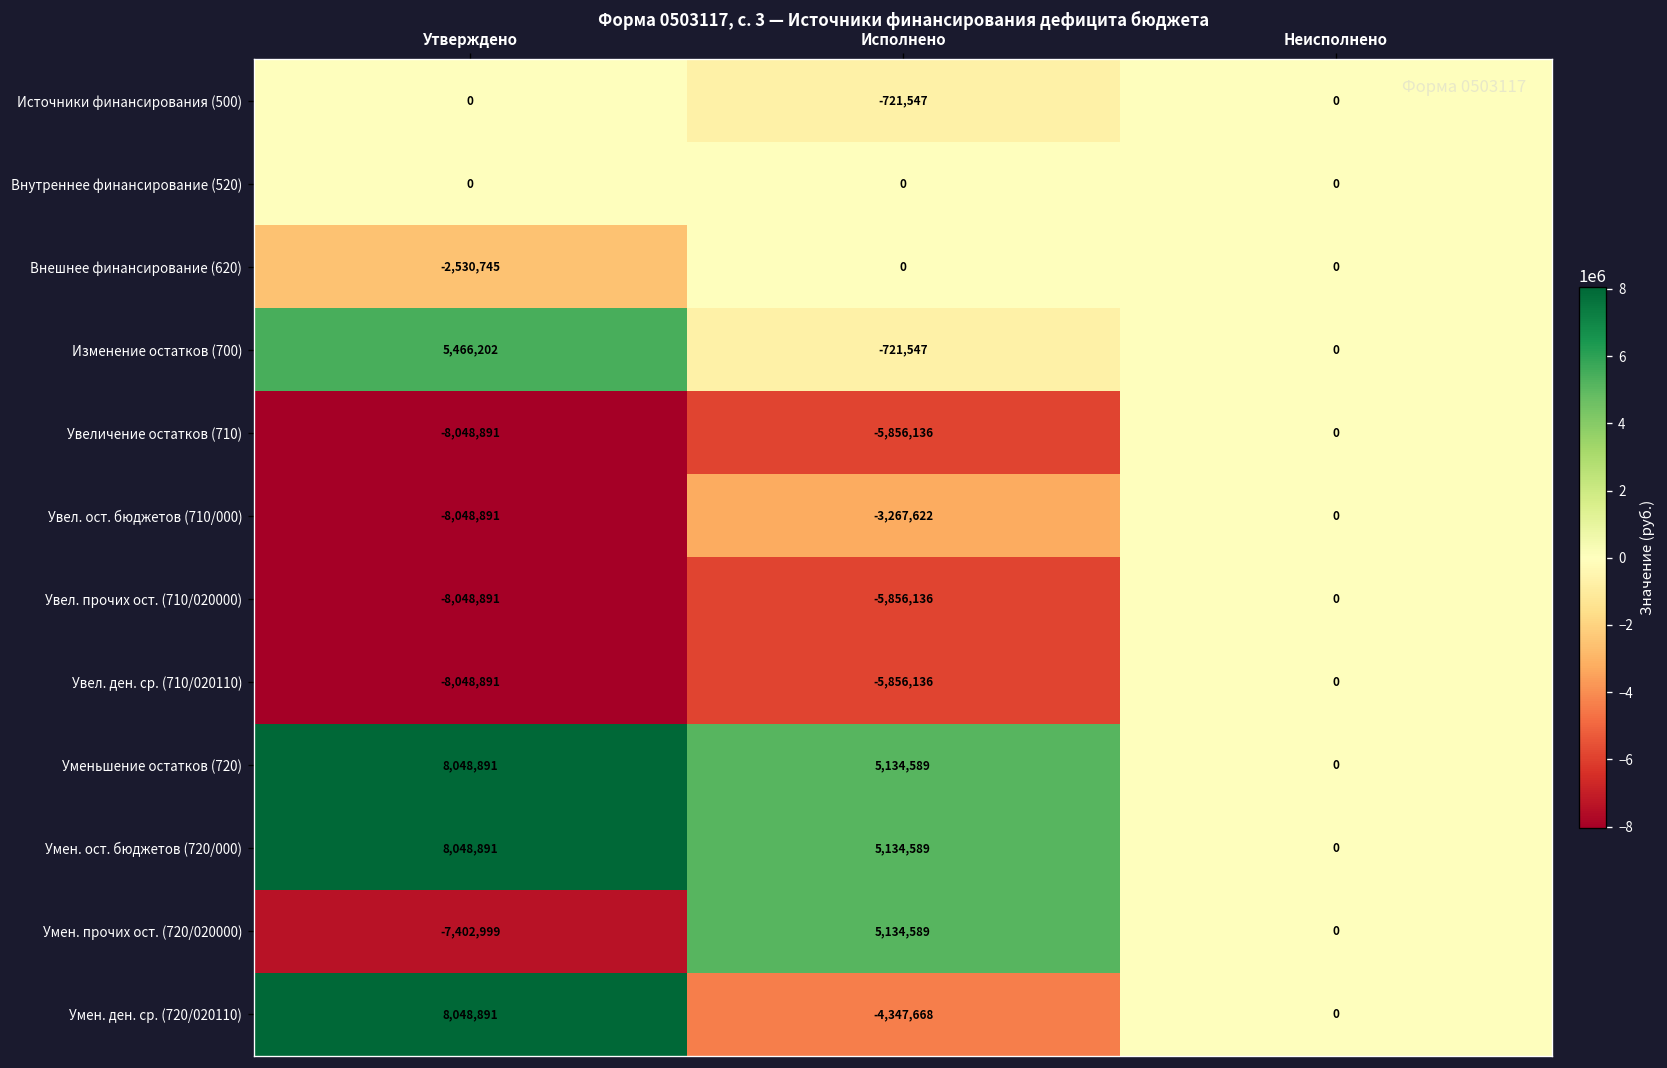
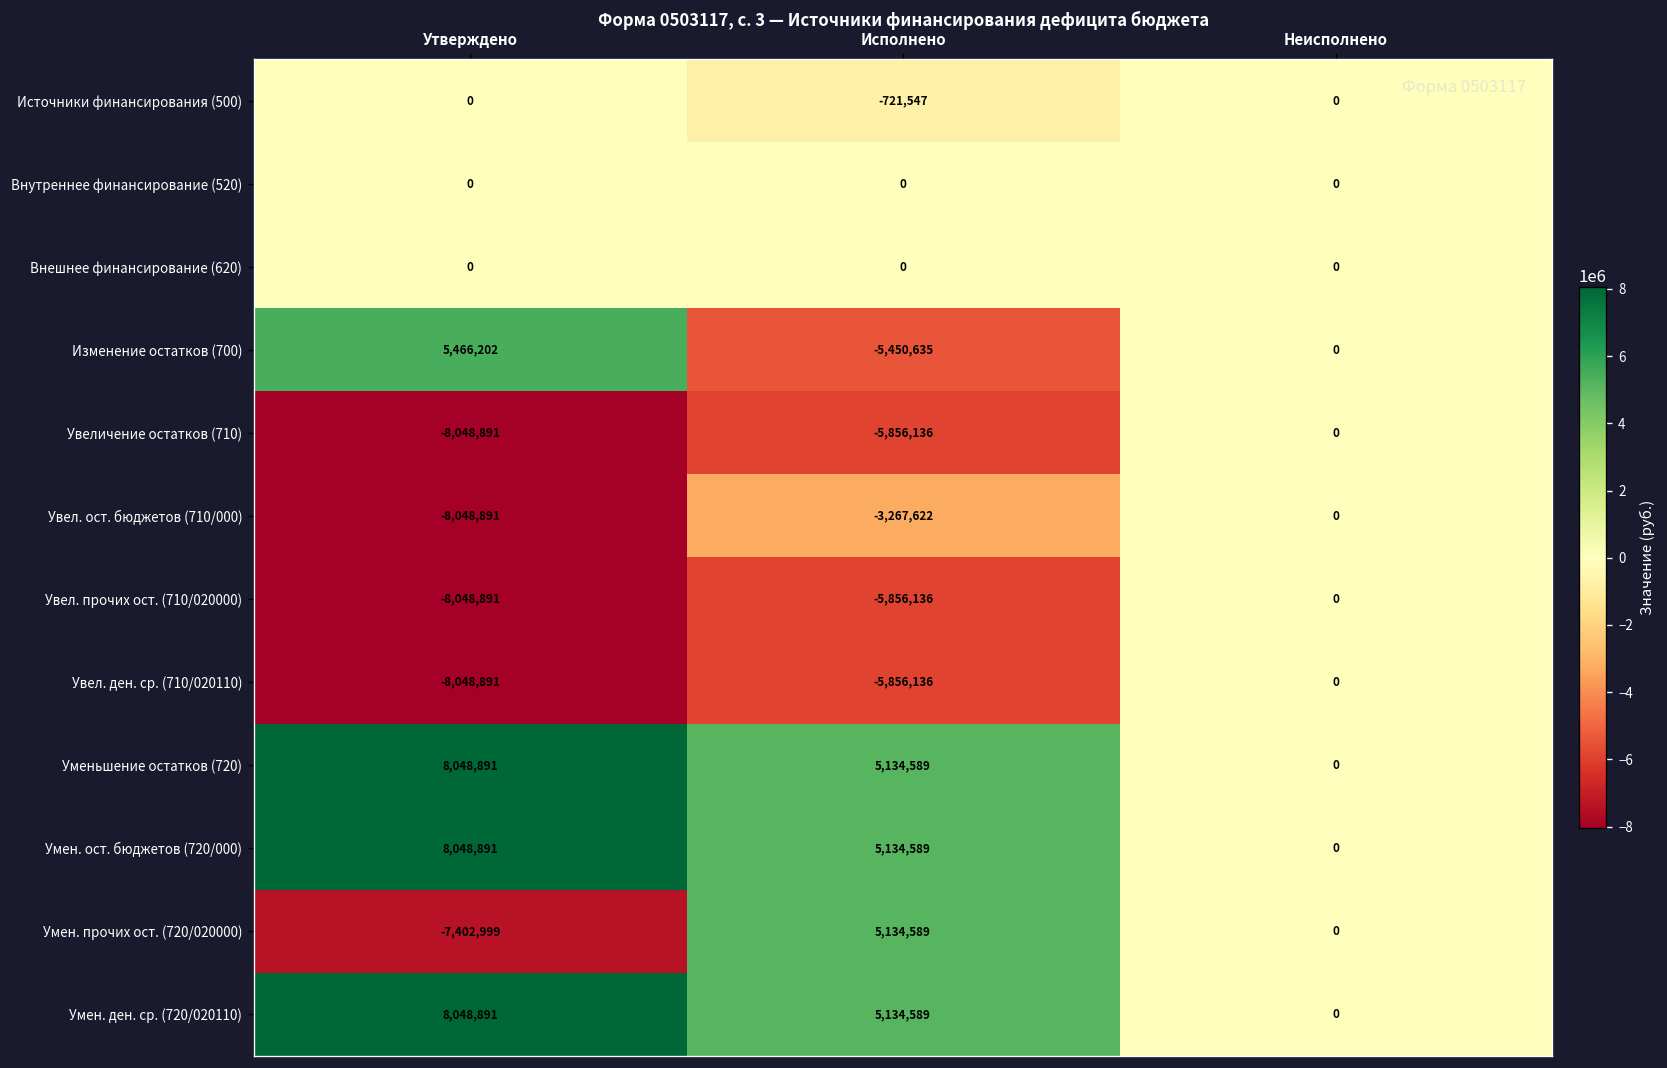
Внешнее финансирование (620), Утверждено: -2,530,745 -> 0
Изменение остатков (700), Исполнено: -721,547 -> -5,450,635
Умен. ден. ср. (720/020110), Исполнено: -4,347,668 -> 5,134,589
